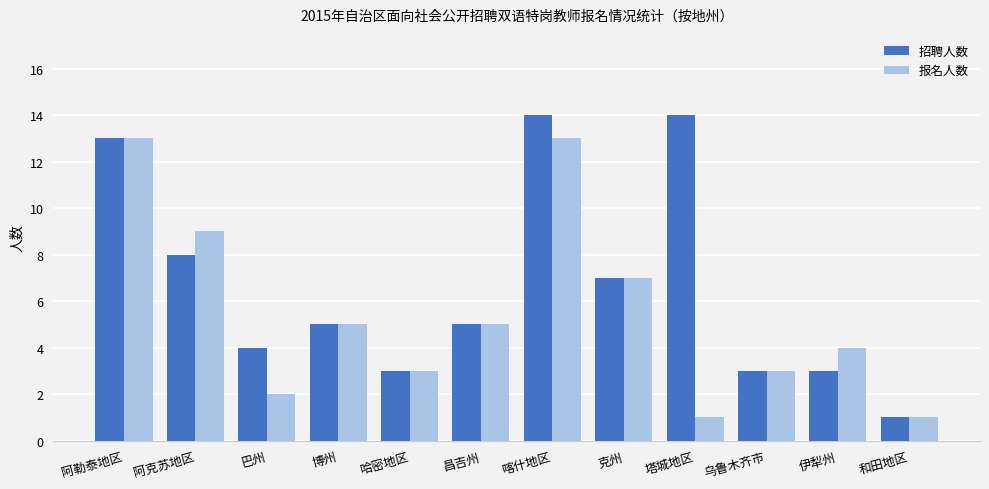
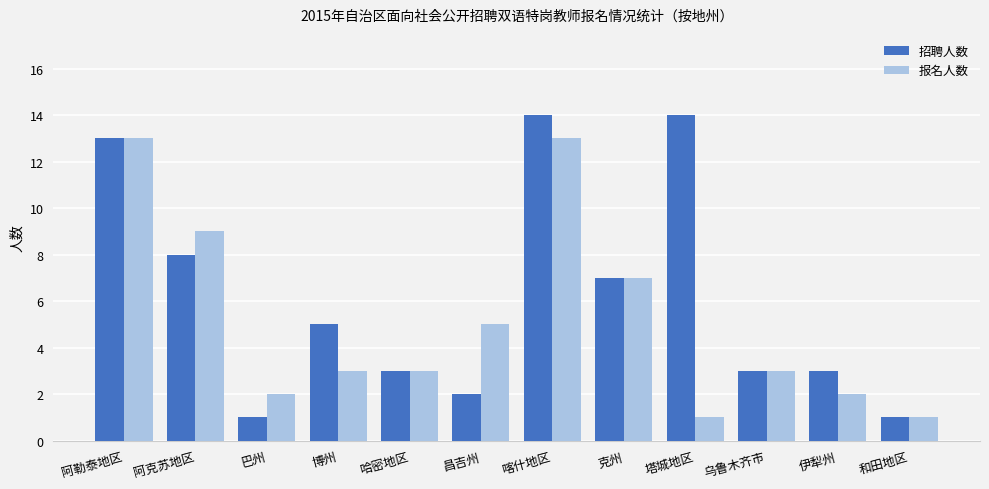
招聘人数, 巴州: 4 -> 1
报名人数, 博州: 5 -> 3
招聘人数, 昌吉州: 5 -> 2
报名人数, 伊犁州: 4 -> 2
